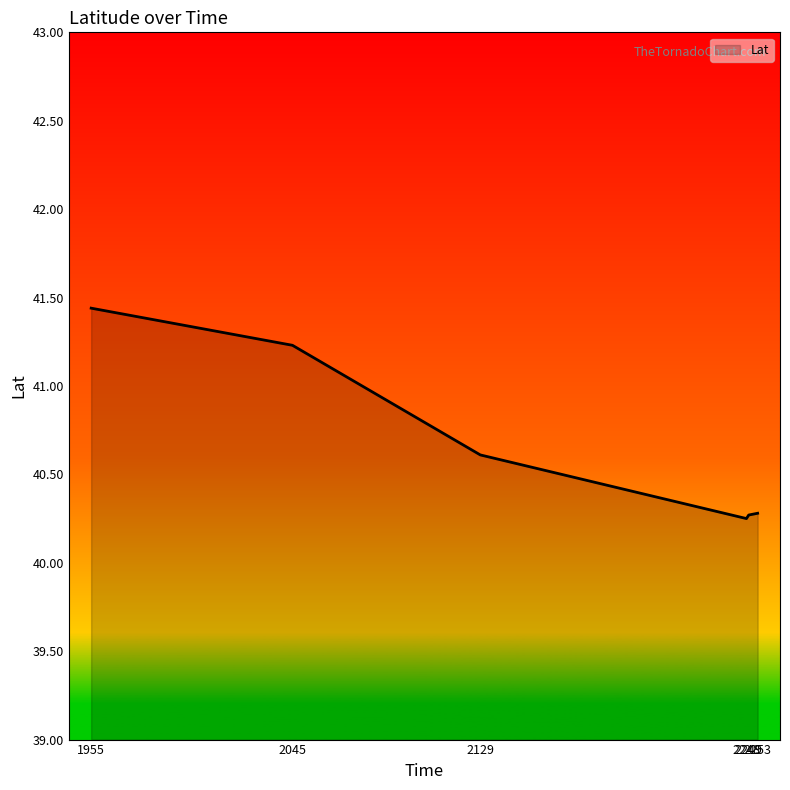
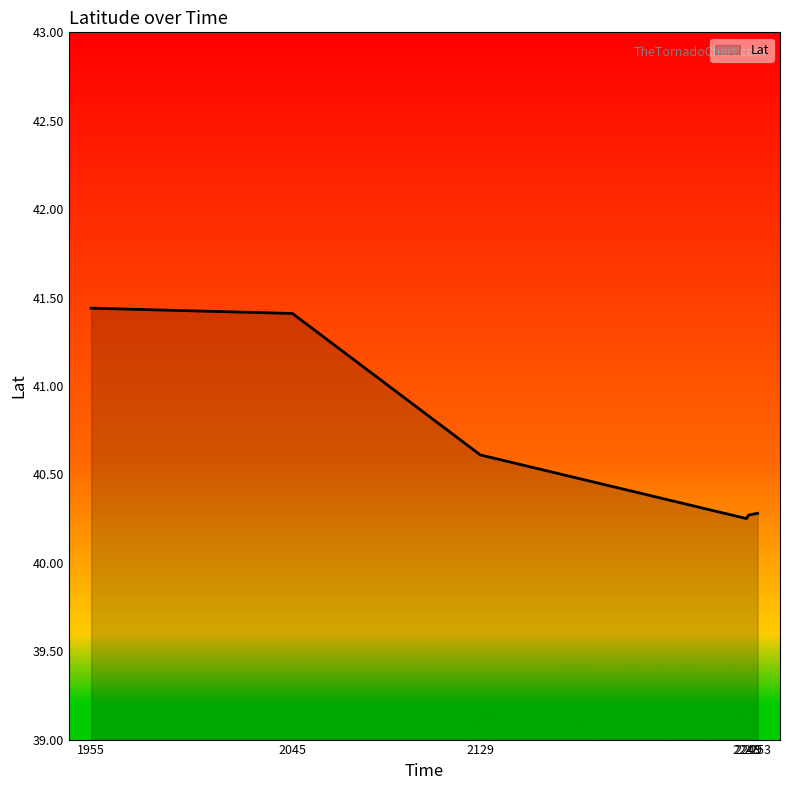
2045: 41.23 -> 41.41
